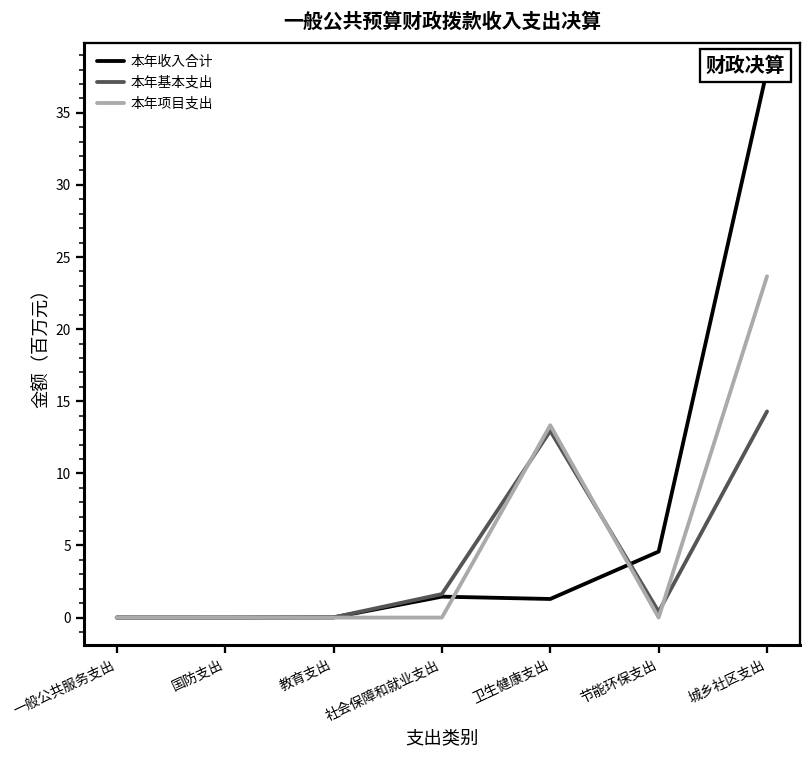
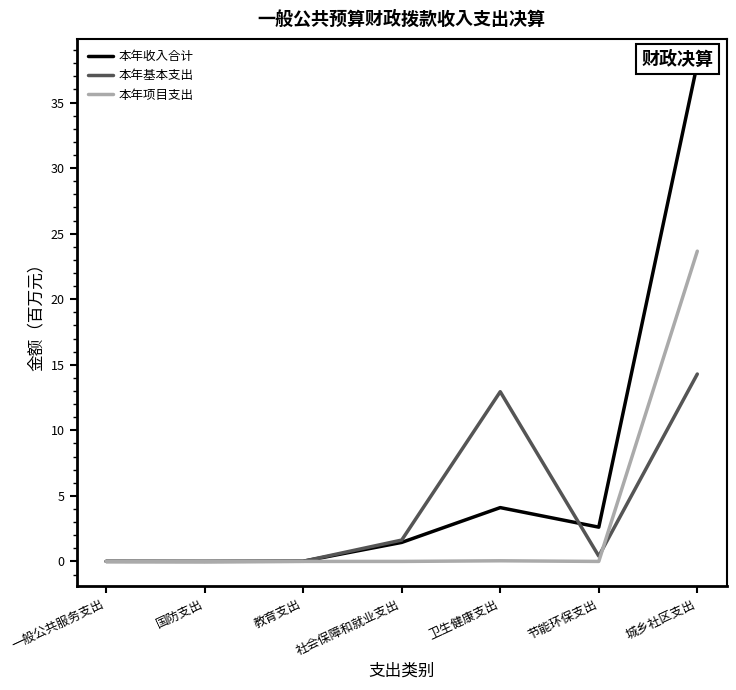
本年收入合计, 卫生健康支出: 1.3 -> 4.1
本年项目支出, 卫生健康支出: 13.3 -> 0.0
本年收入合计, 节能环保支出: 4.6 -> 2.6
